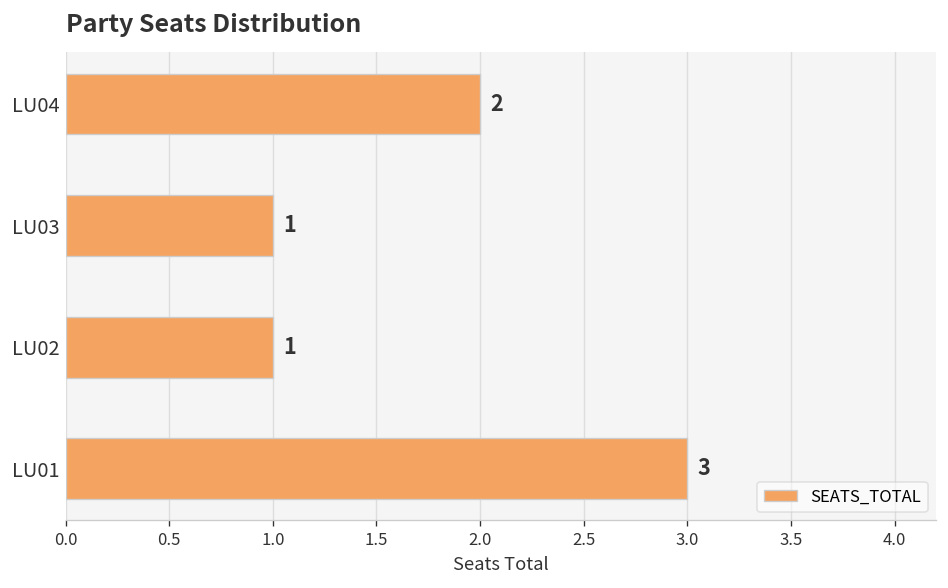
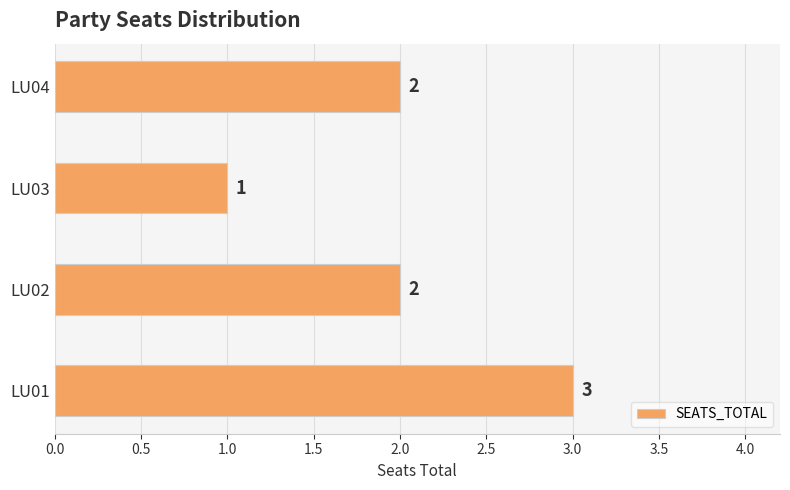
LU02: 1 -> 2
